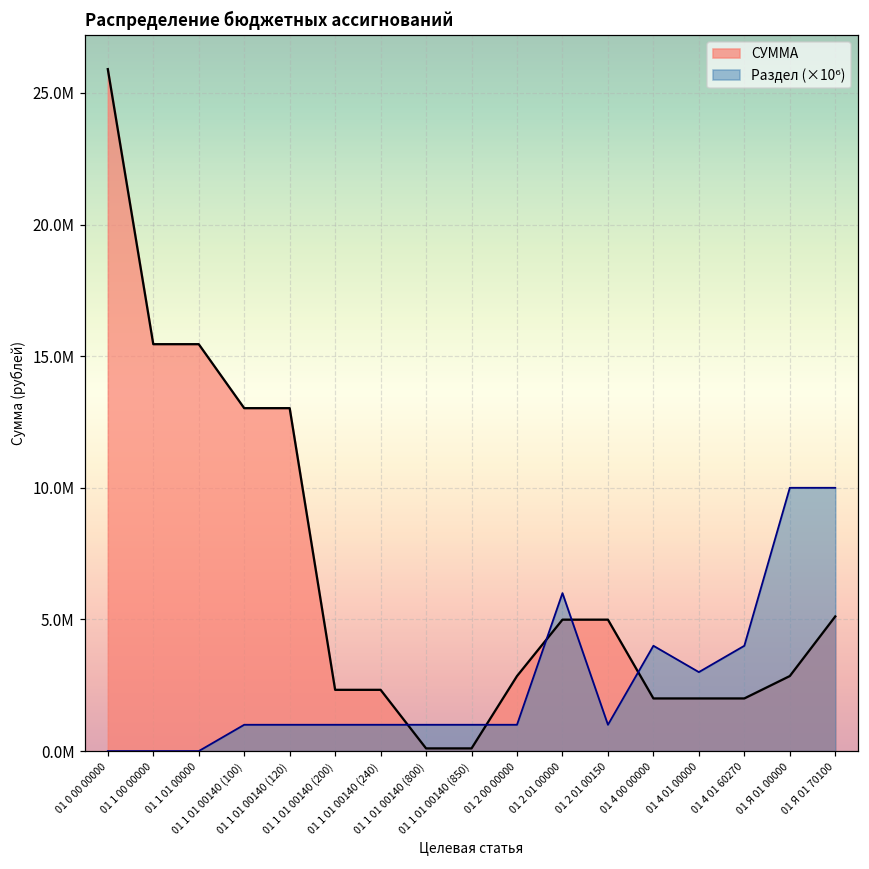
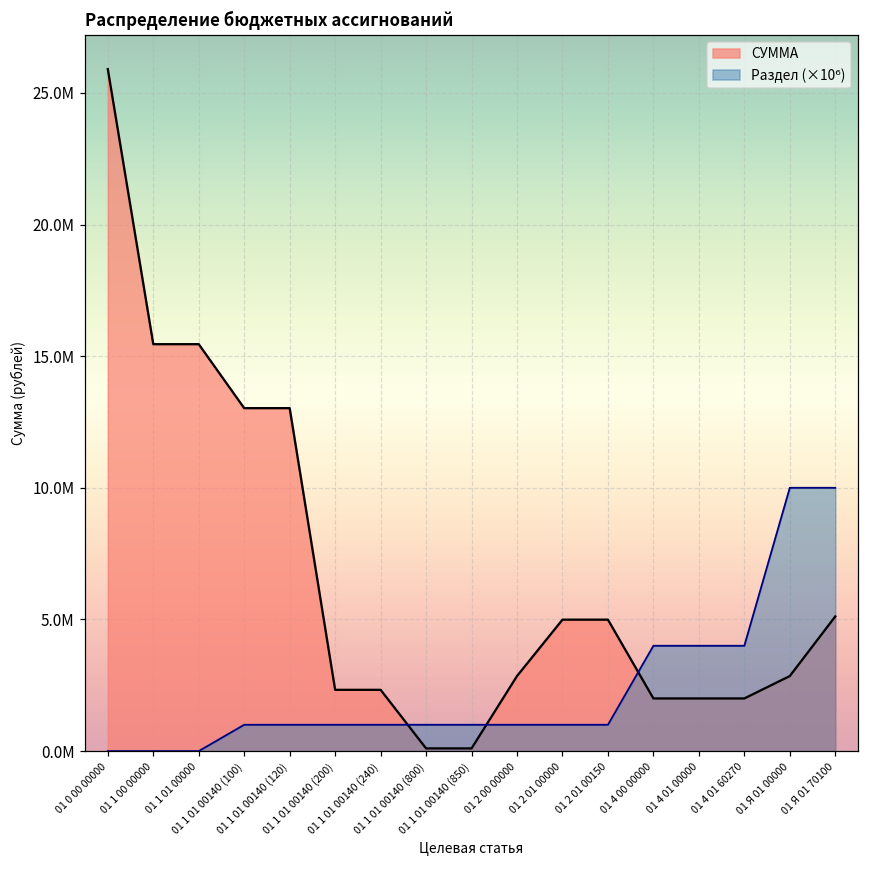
Раздел (×10⁶), 01 2 01 00000: 6000000 -> 1000000
Раздел (×10⁶), 01 4 01 00000: 3000000 -> 4000000
